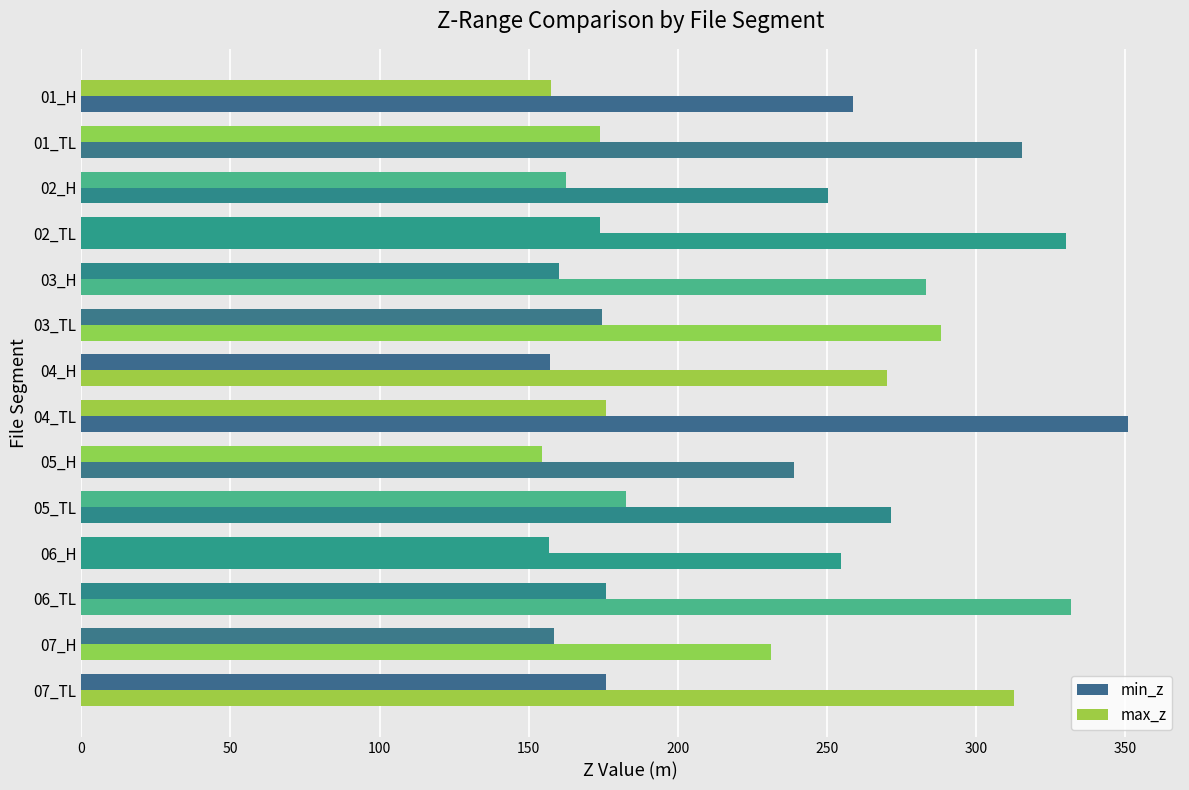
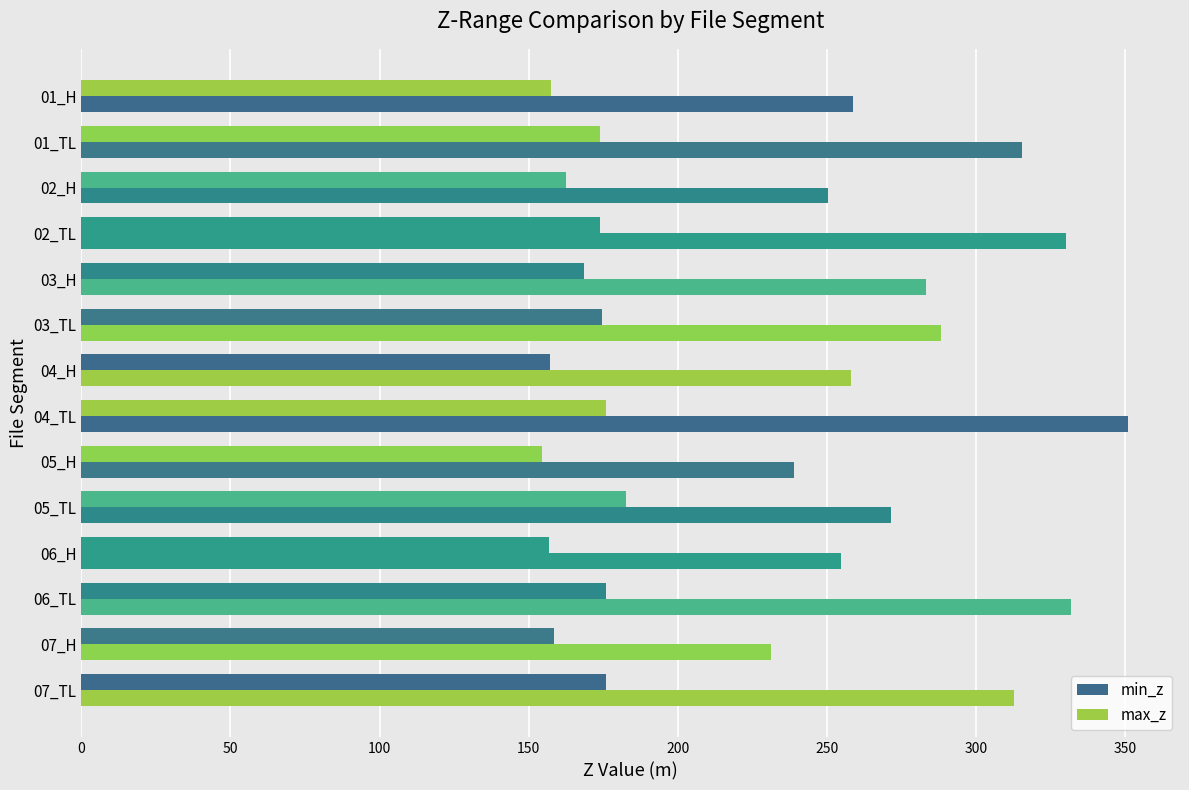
min_z, 03_H: 160 -> 169
max_z, 04_H: 270 -> 258
